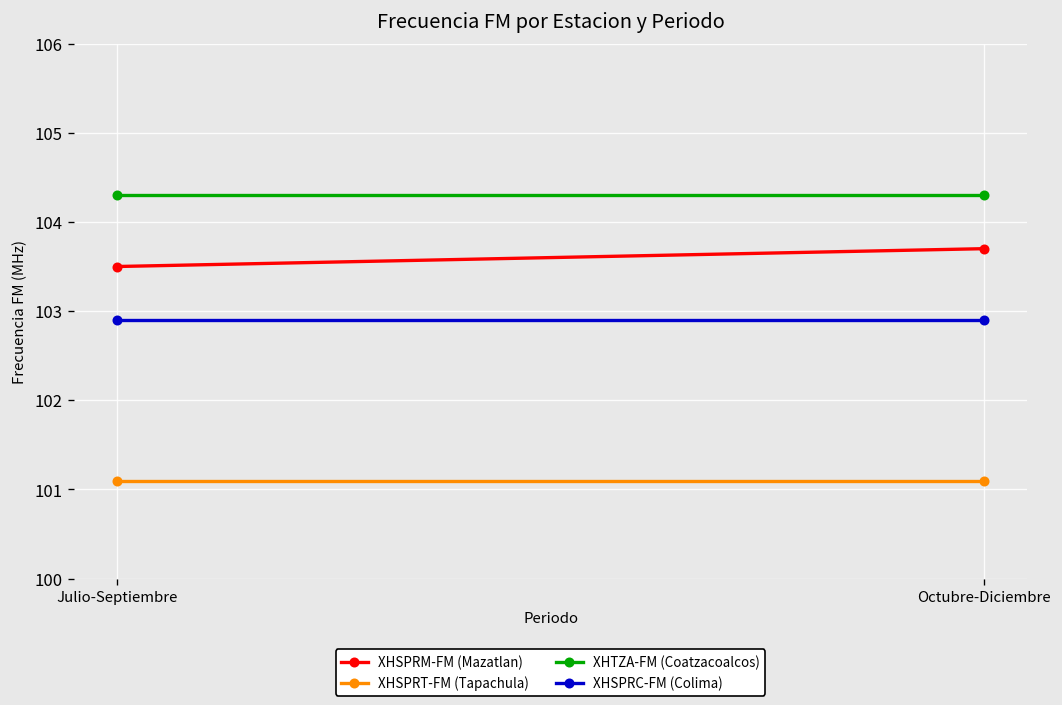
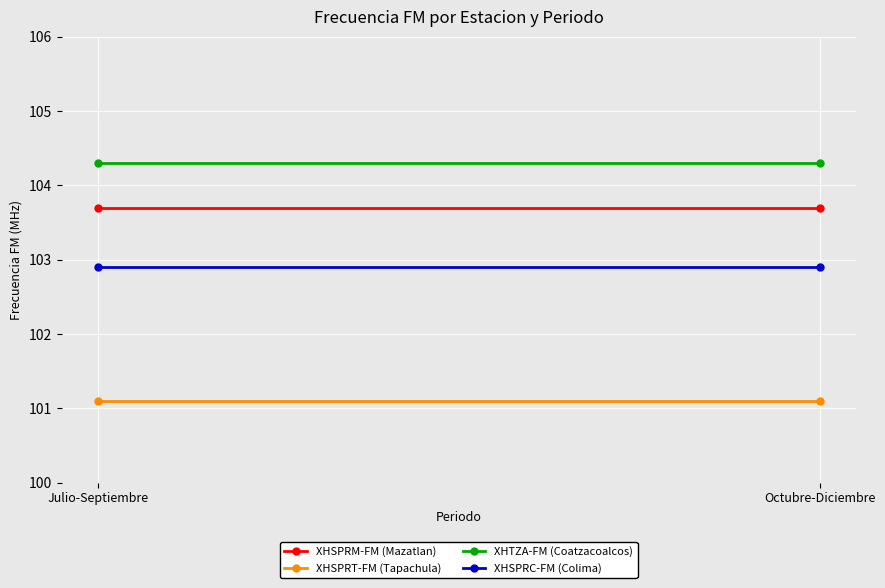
XHSPRM-FM (Mazatlan), Julio-Septiembre: 103.5 -> 103.7
